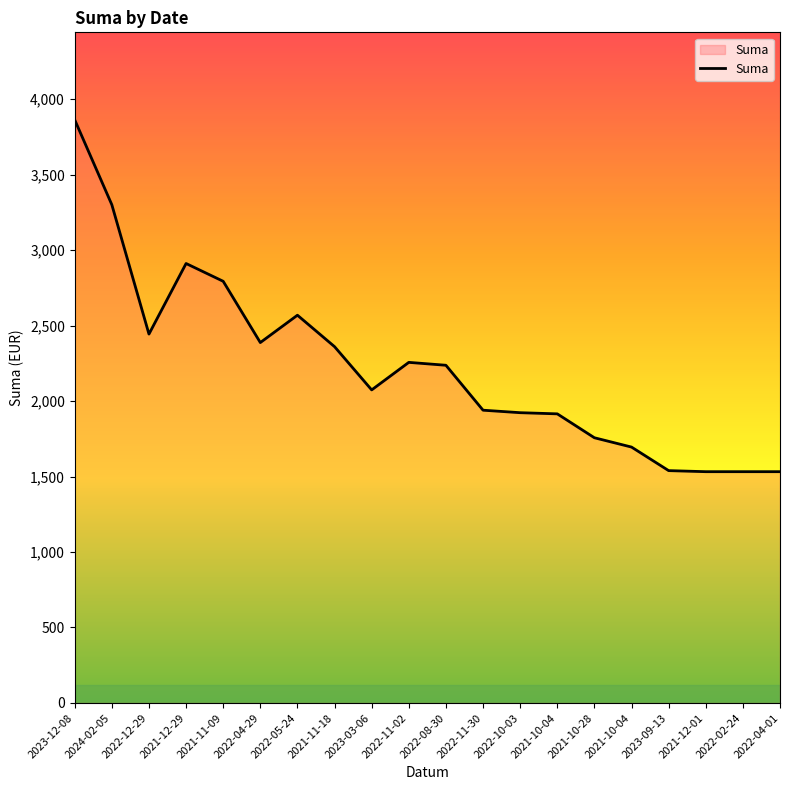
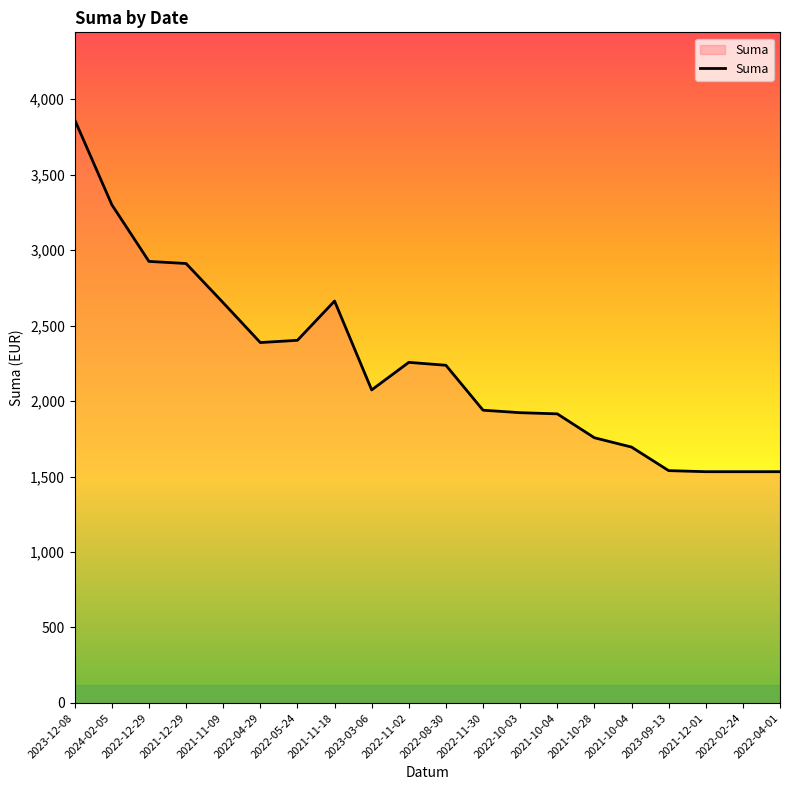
2022-12-29: 2,440 -> 2,920
2021-11-09: 2,790 -> 2,650
2022-05-24: 2,570 -> 2,400
2021-11-18: 2,360 -> 2,660
